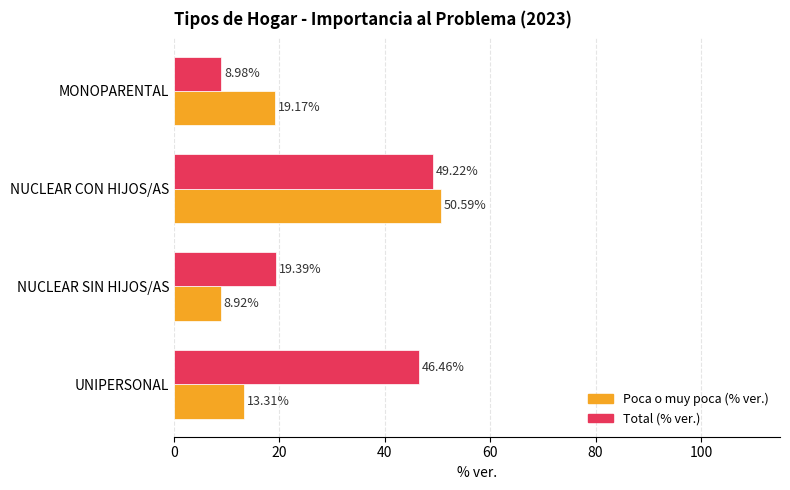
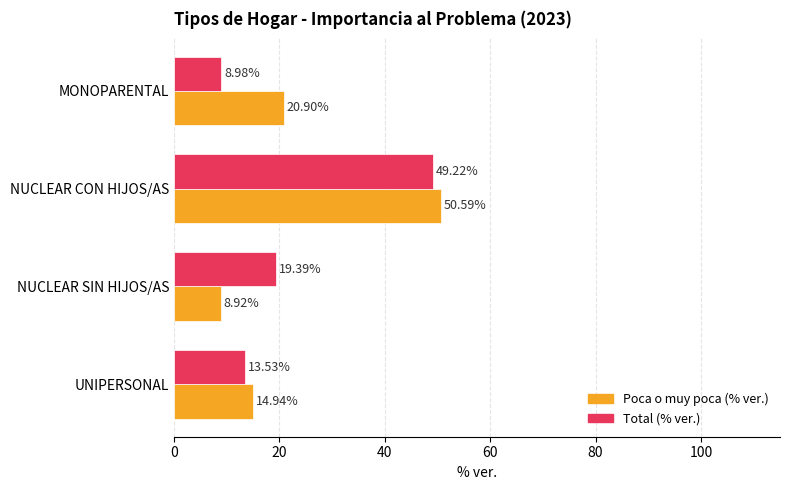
Poca o muy poca (% ver.), MONOPARENTAL: 19.17% -> 20.90%
Total (% ver.), UNIPERSONAL: 46.46% -> 13.53%
Poca o muy poca (% ver.), UNIPERSONAL: 13.31% -> 14.94%
